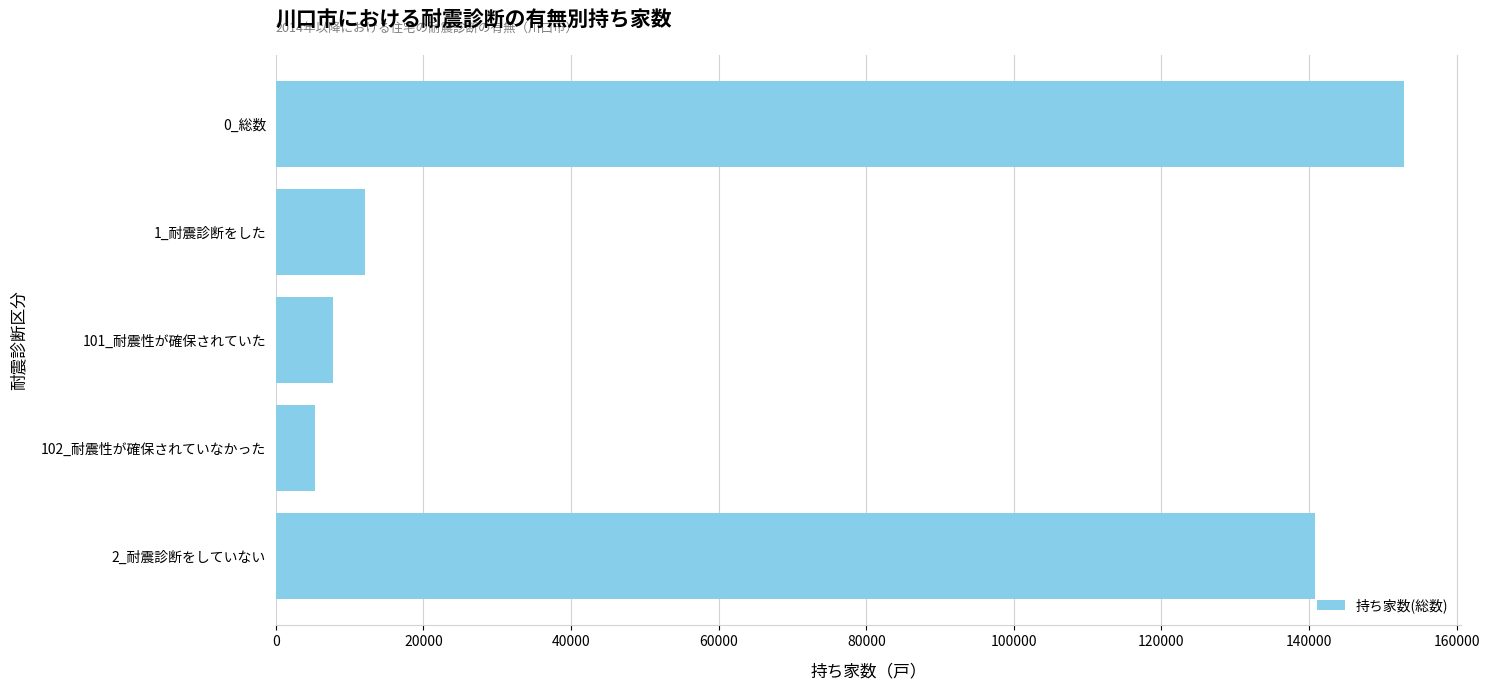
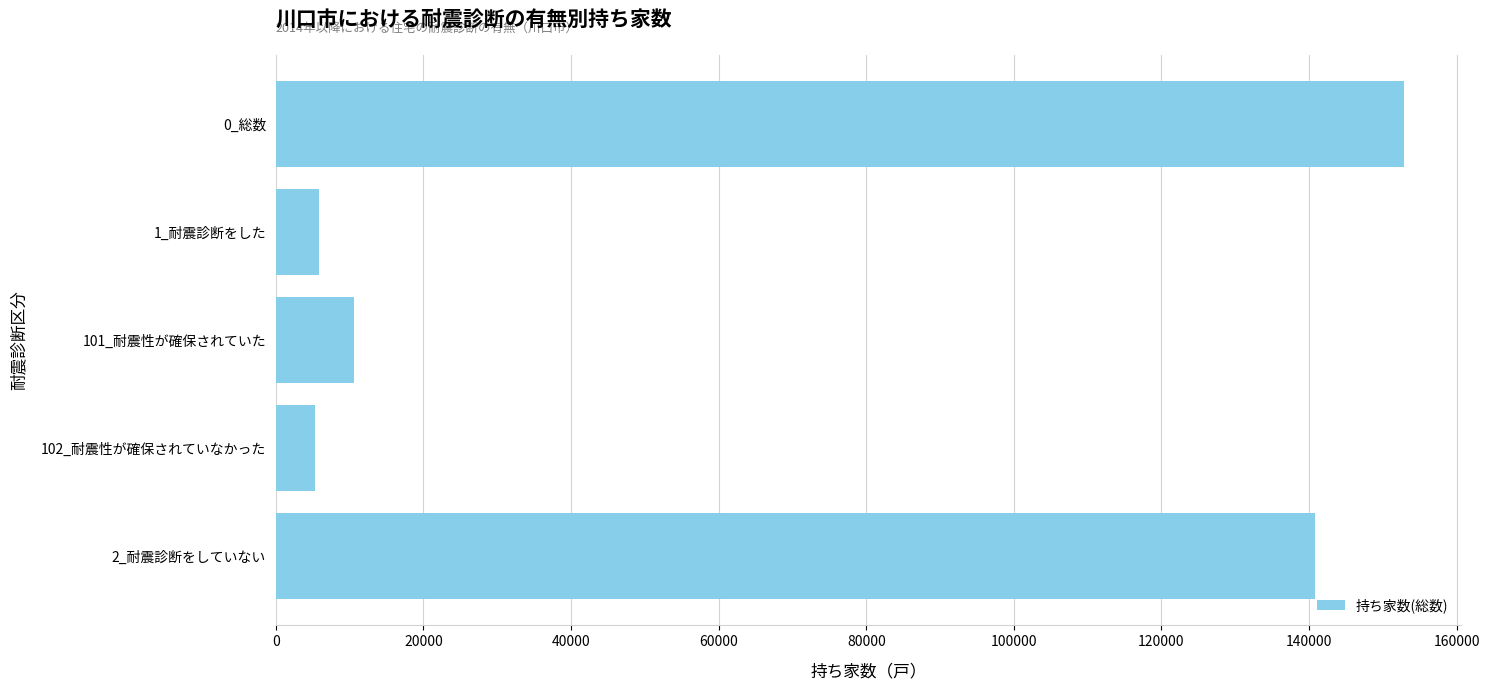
1_耐震診断をした: 12000 -> 6000
101_耐震性が確保されていた: 8000 -> 11000
